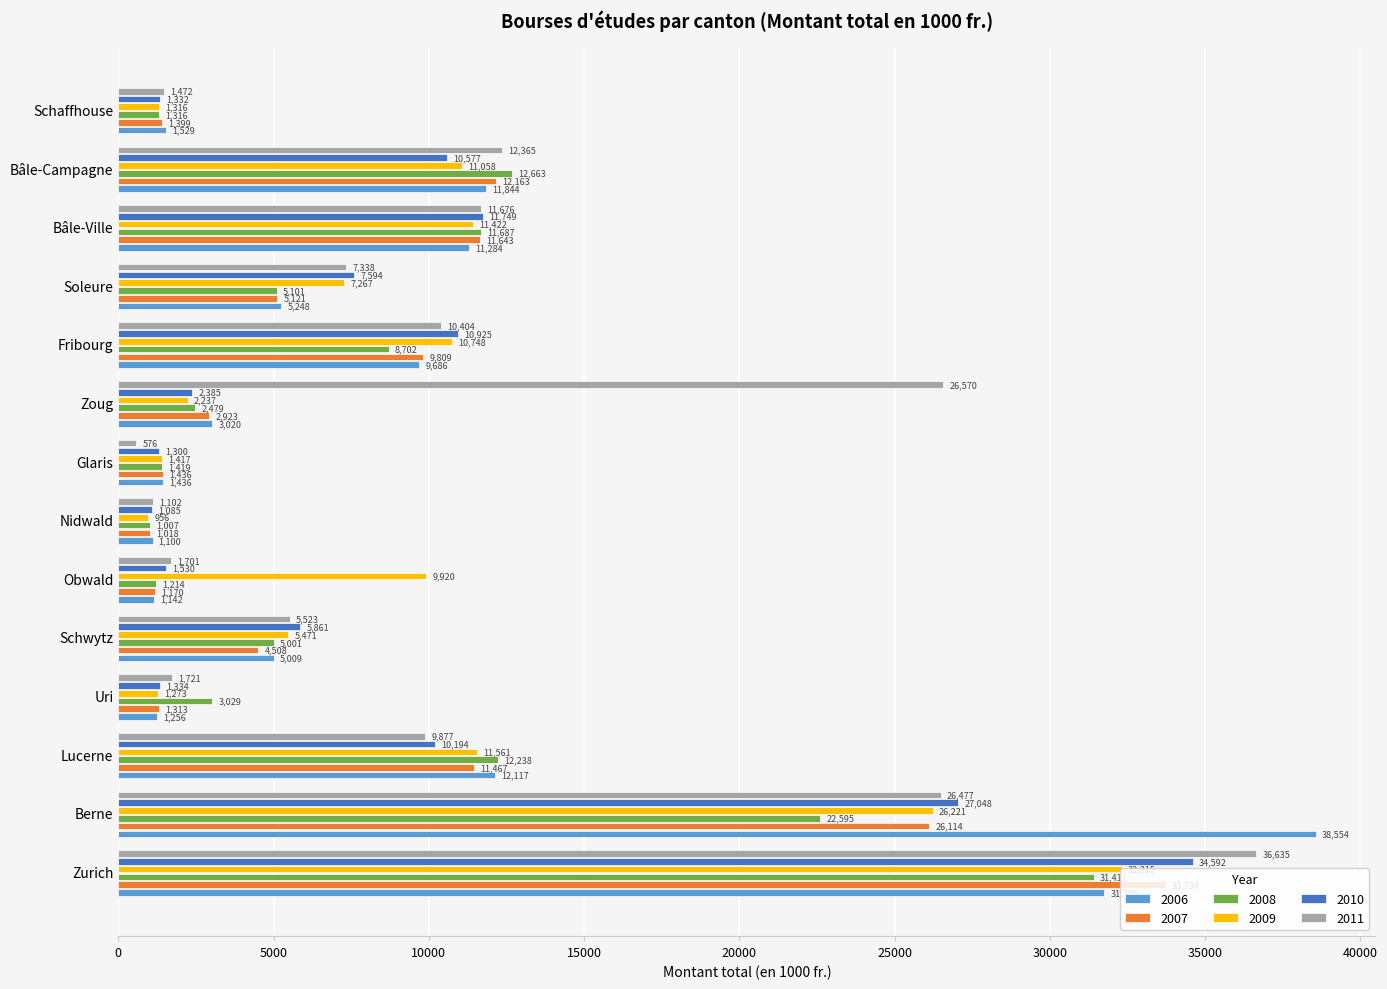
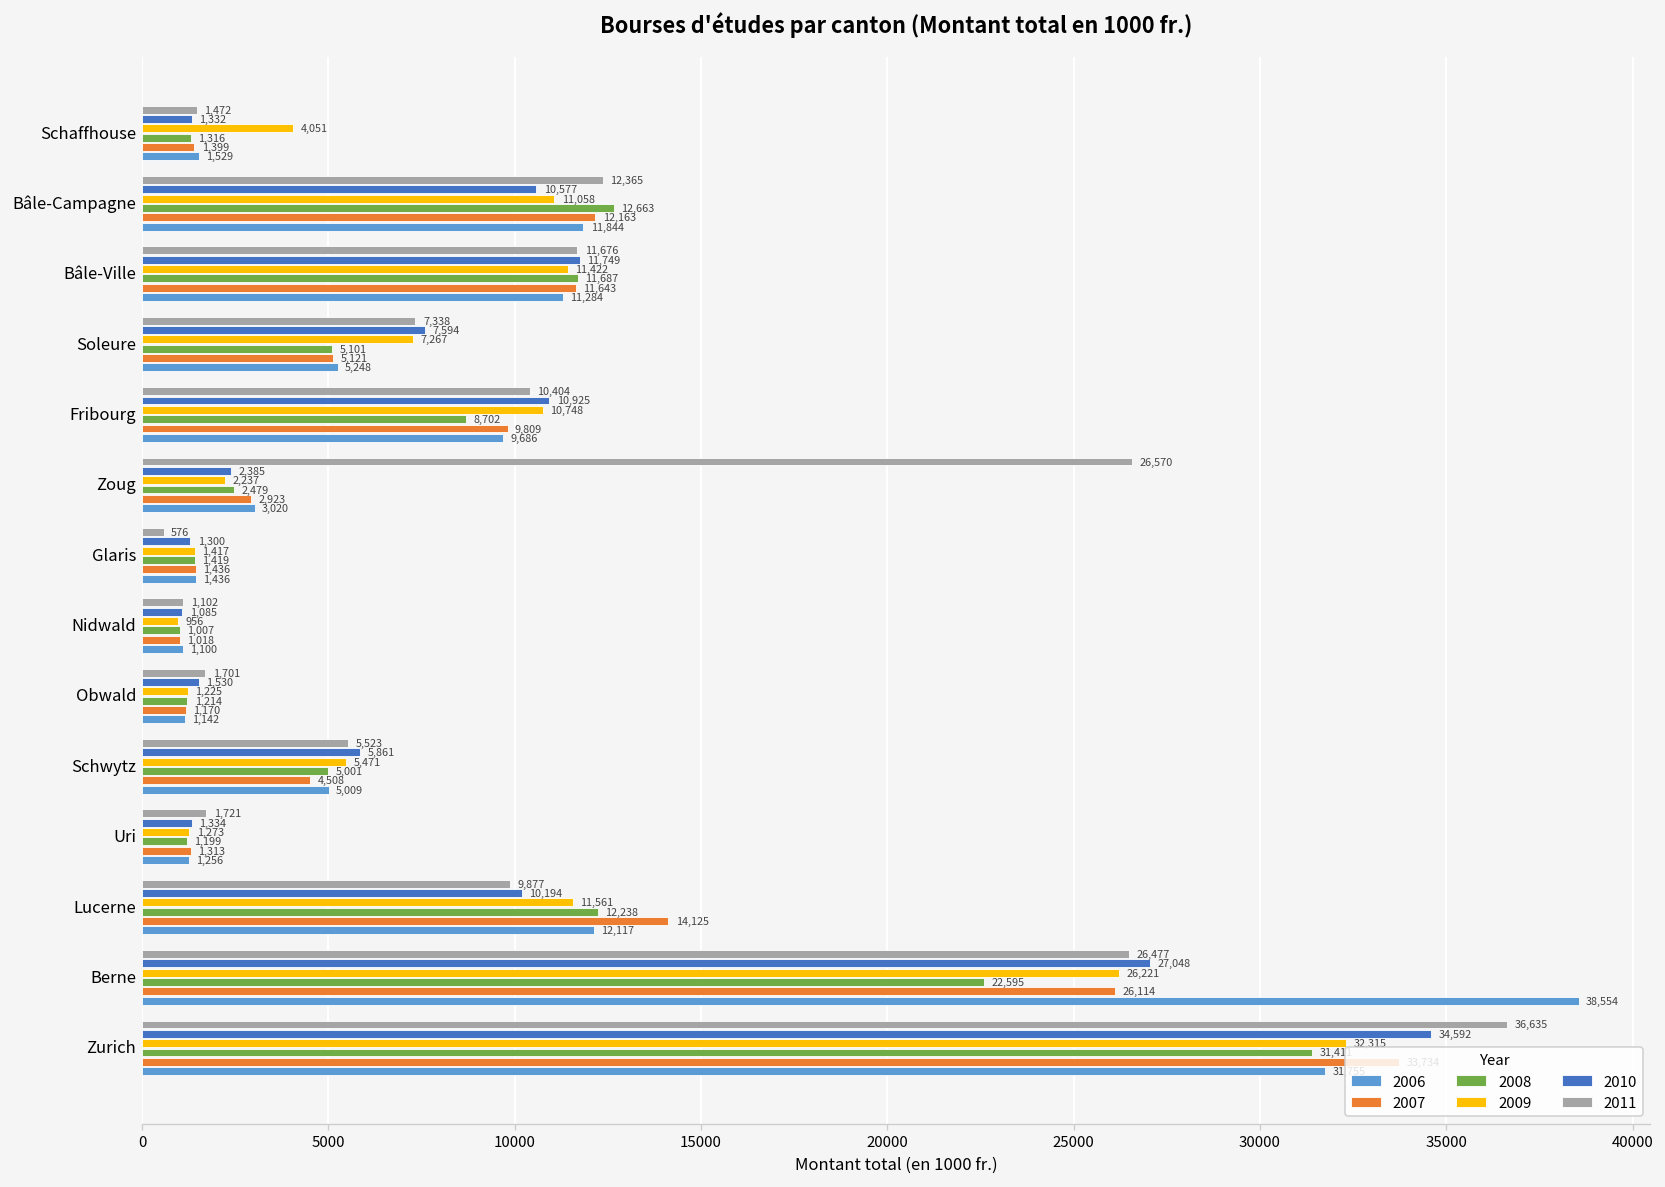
2009, Schaffhouse: 1,316 -> 4,051
2009, Obwald: 9,920 -> 1,225
2008, Uri: 3,029 -> 1,199
2007, Lucerne: 11,467 -> 14,125
